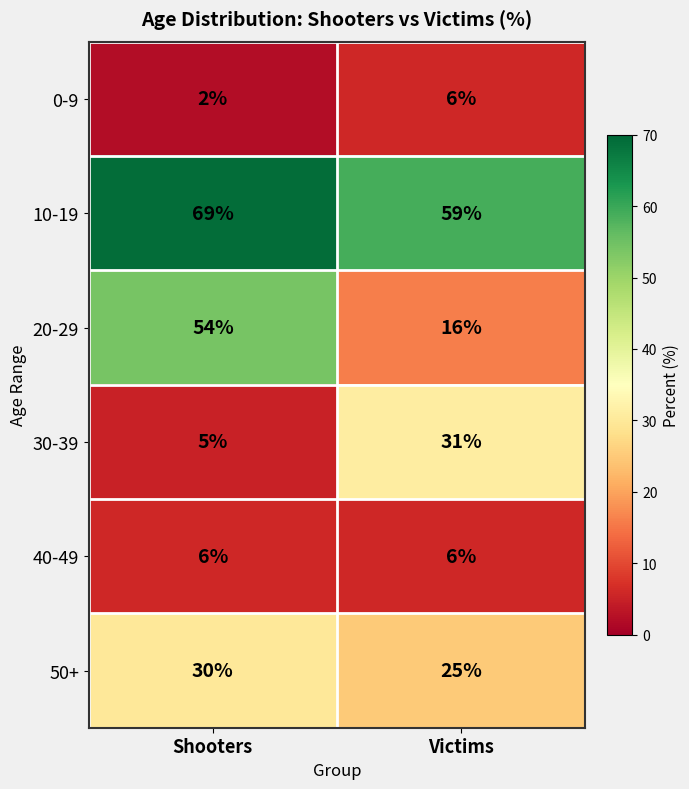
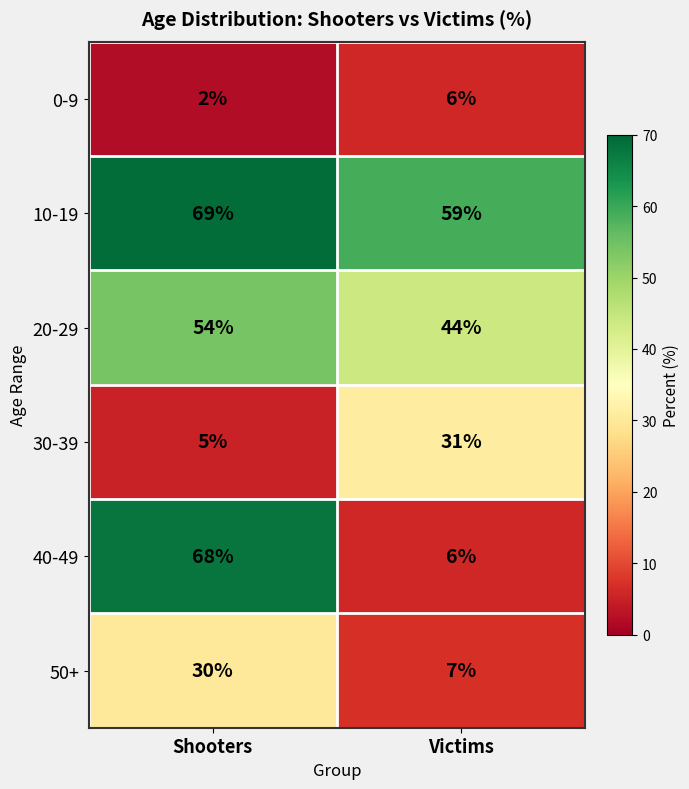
20-29, Victims: 16% -> 44%
40-49, Shooters: 6% -> 68%
50+, Victims: 25% -> 7%
